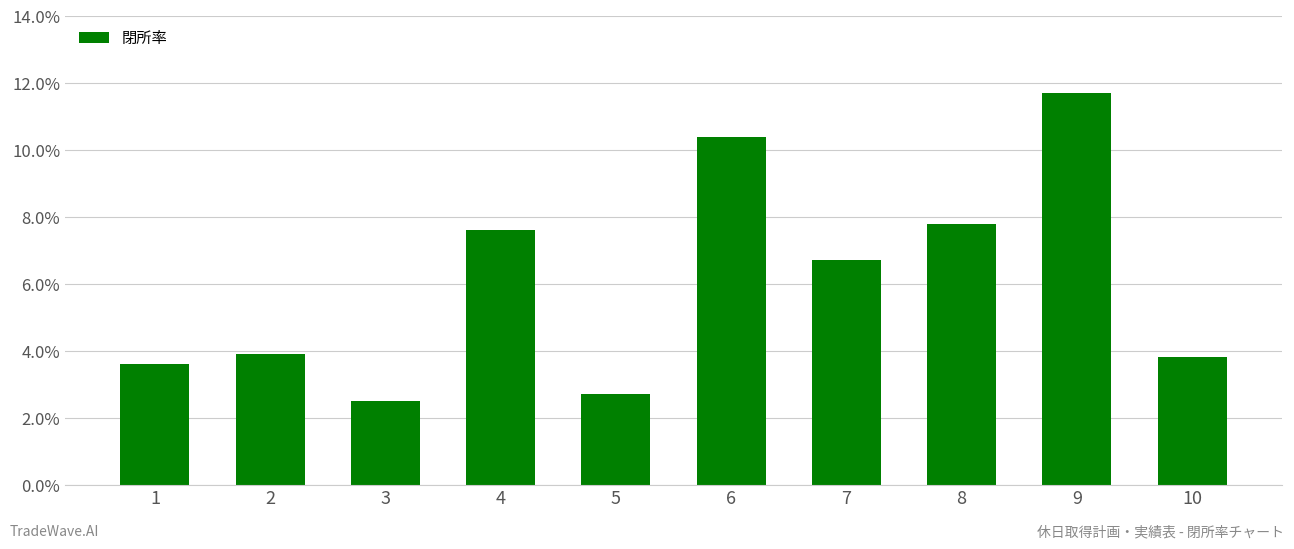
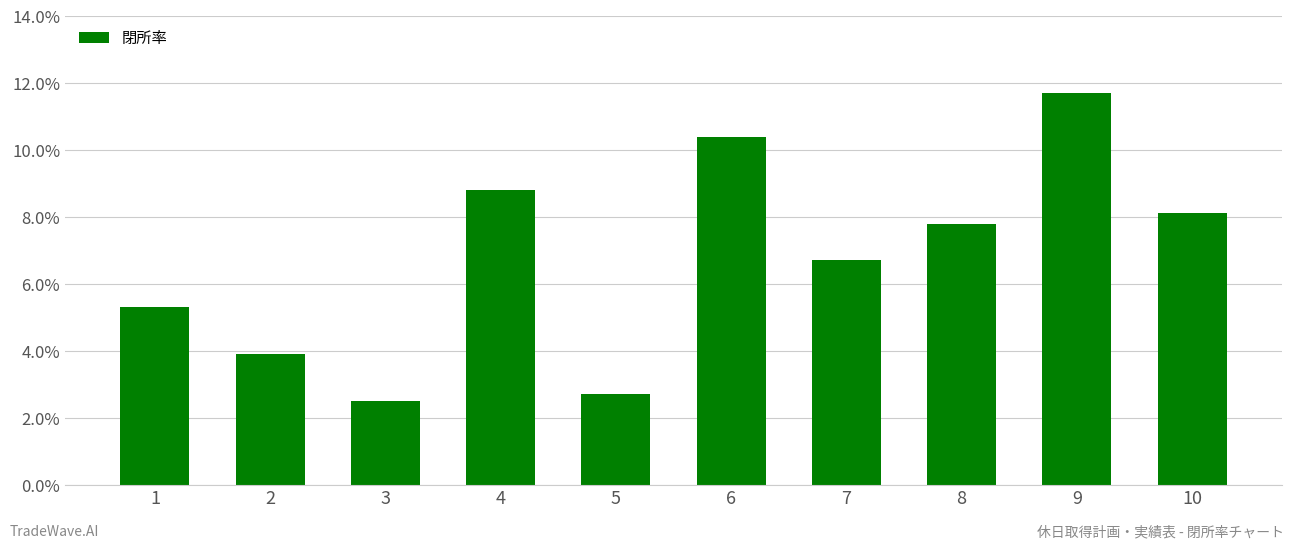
1: 3.6% -> 5.3%
4: 7.6% -> 8.8%
10: 3.8% -> 8.1%
